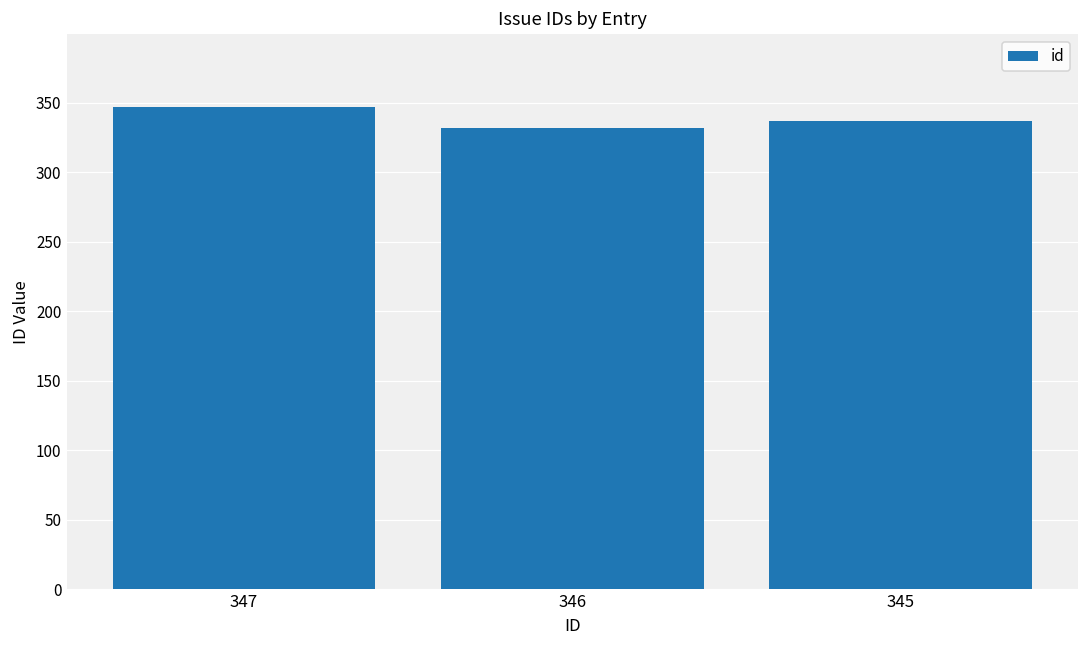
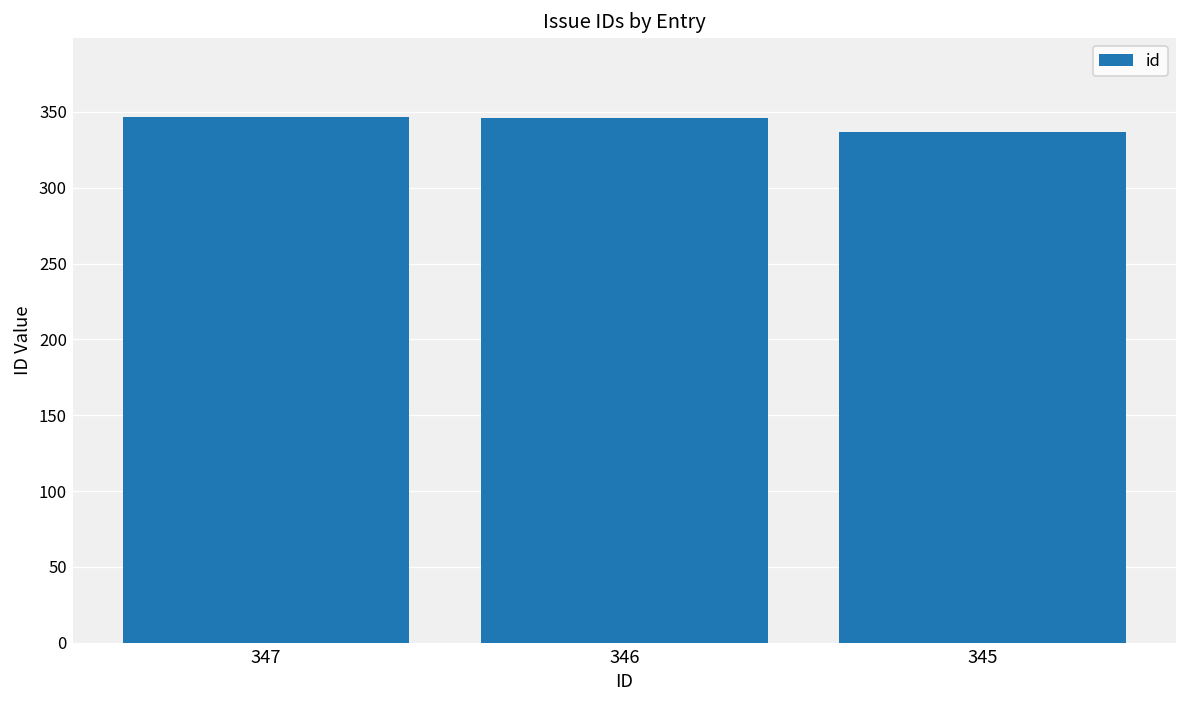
346: 332 -> 346
